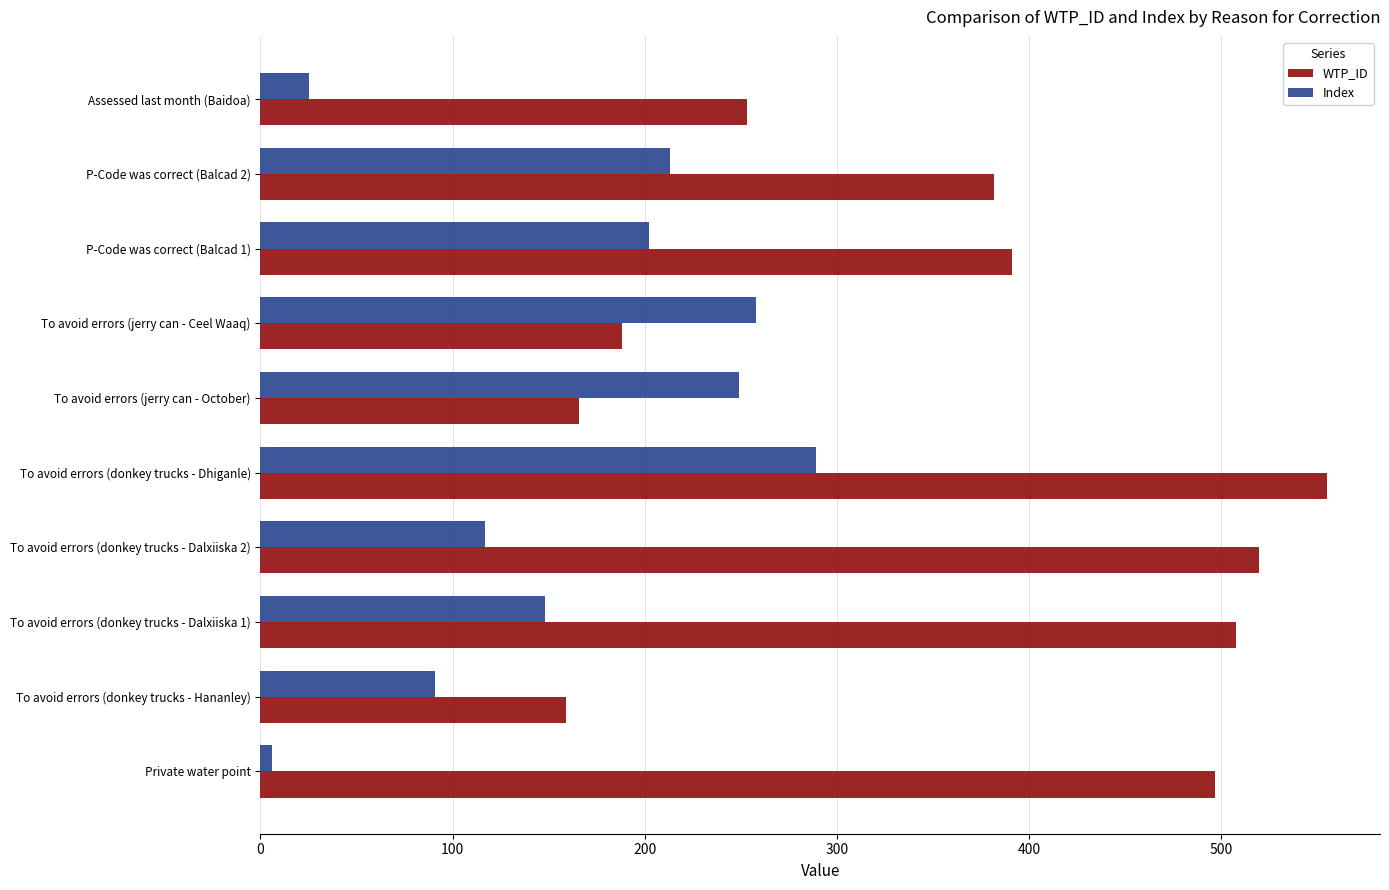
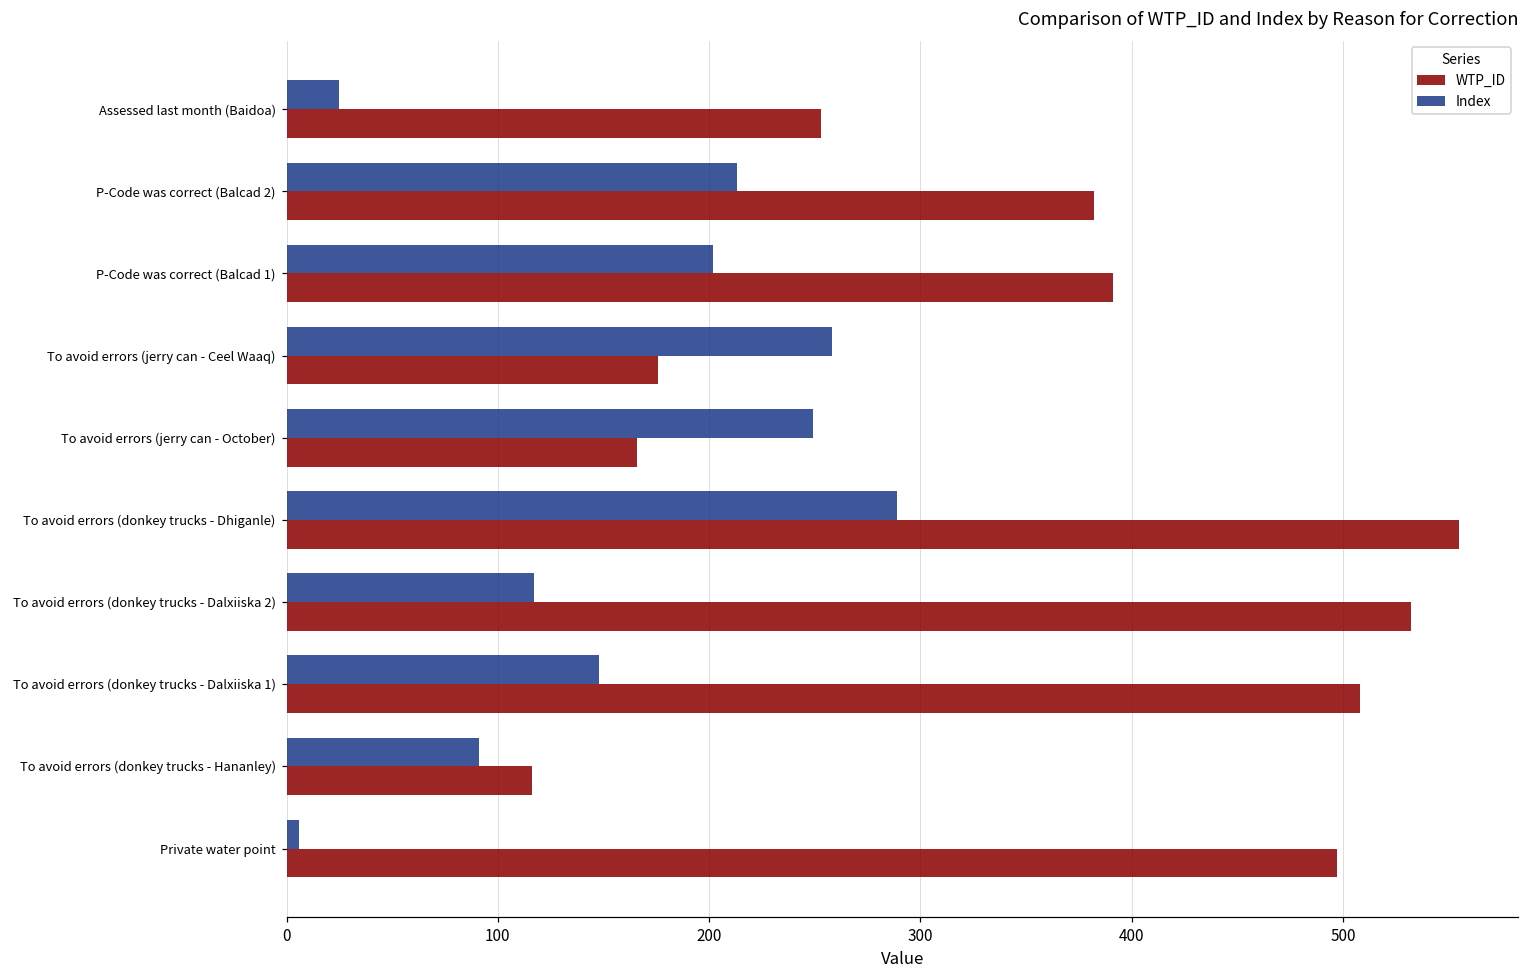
WTP_ID, To avoid errors (jerry can - Ceel Waaq): 188 -> 176
WTP_ID, To avoid errors (donkey trucks - Dalxiiska 2): 520 -> 532
WTP_ID, To avoid errors (donkey trucks - Hananley): 159 -> 116
